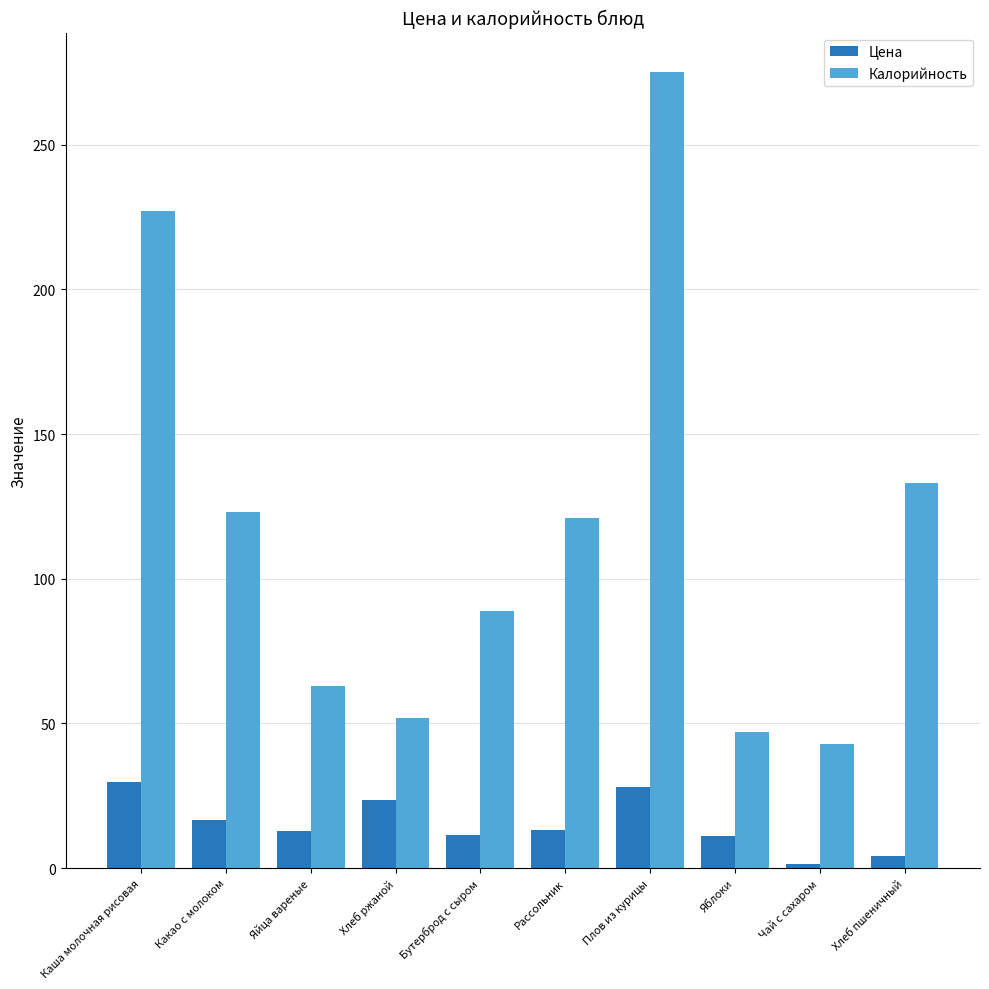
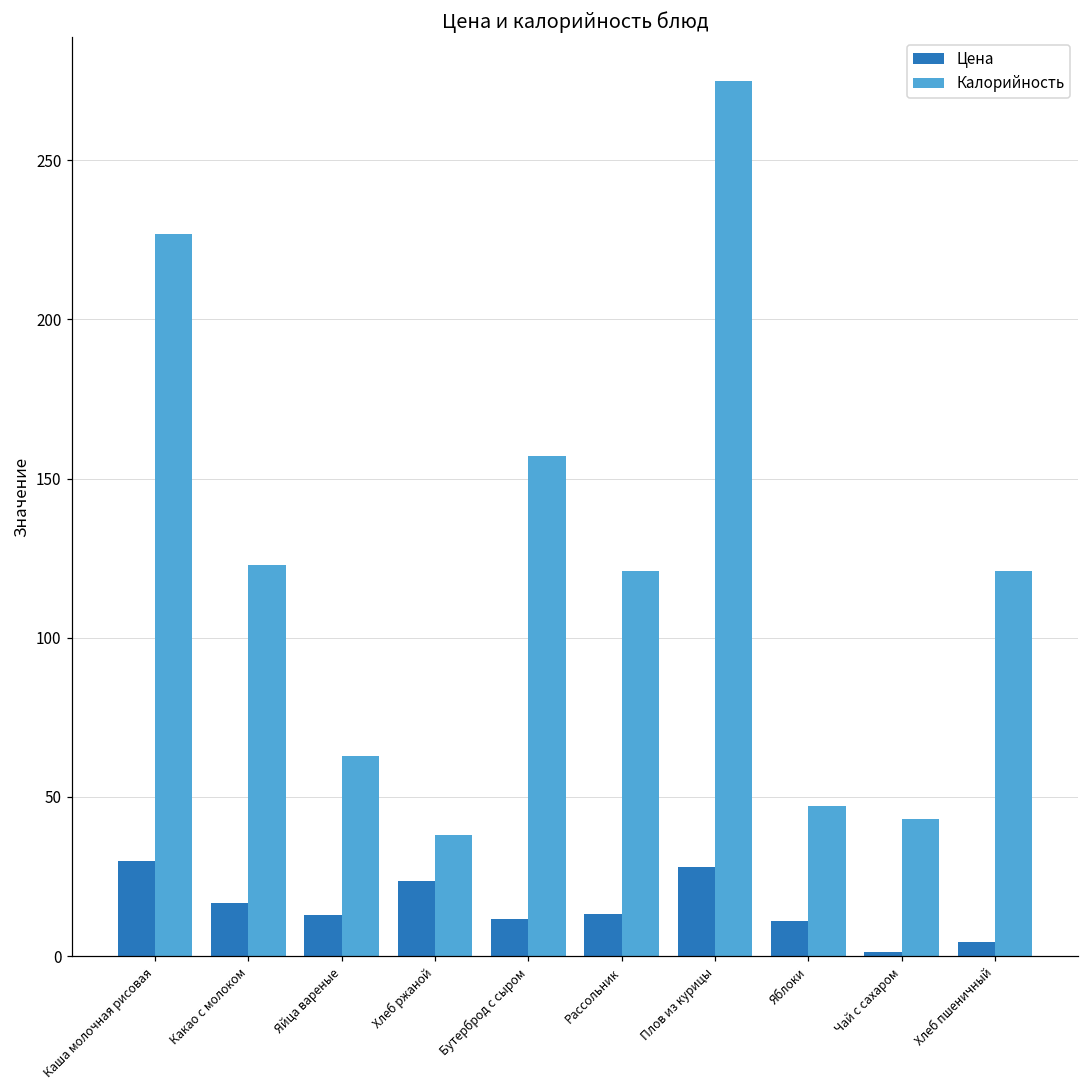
Калорийность, Хлеб ржаной: 52 -> 38
Калорийность, Бутерброд с сыром: 89 -> 157
Калорийность, Хлеб пшеничный: 133 -> 121
